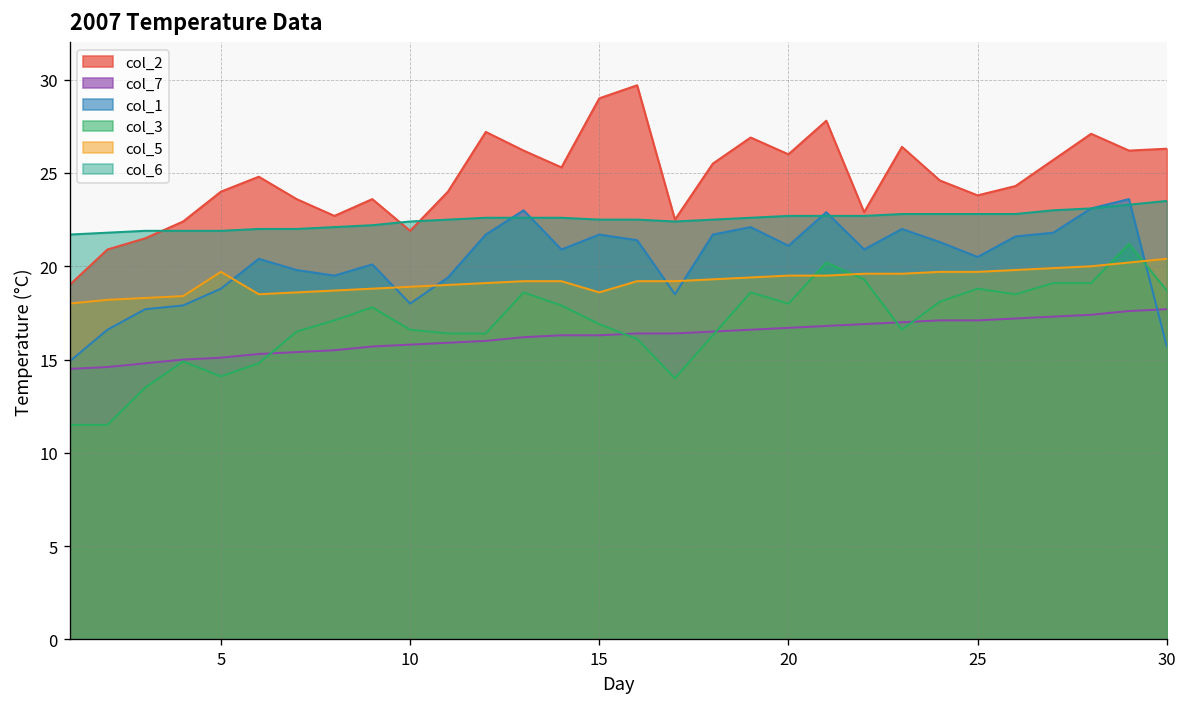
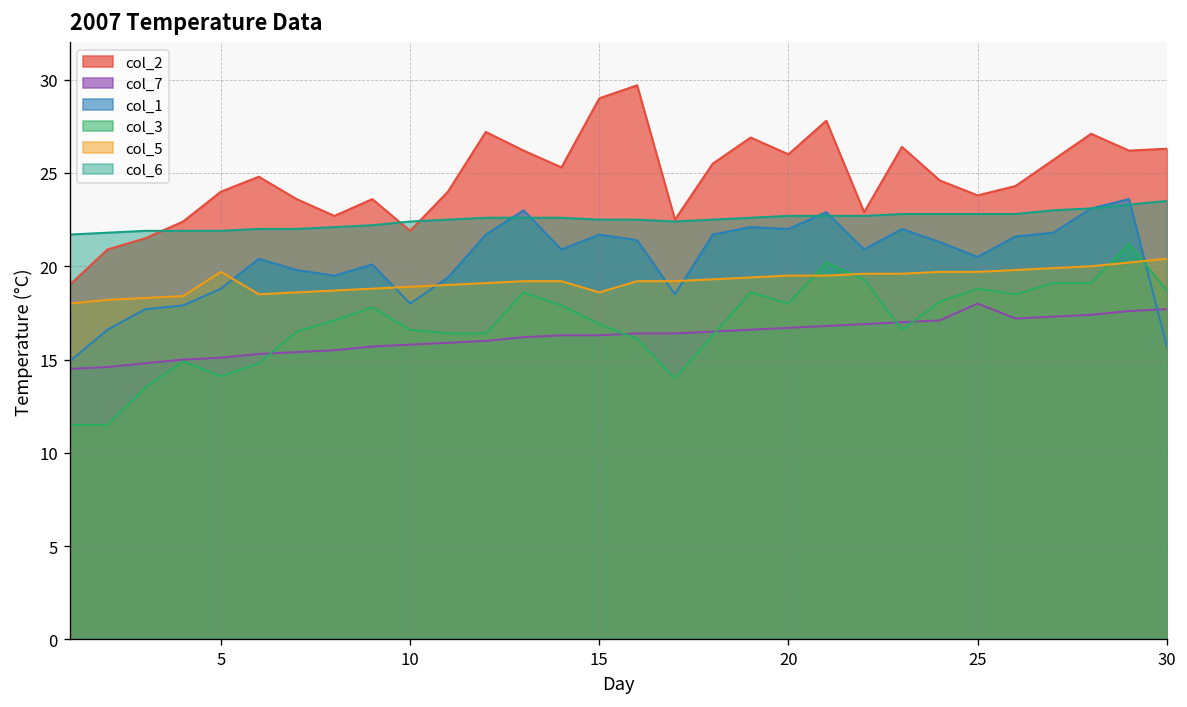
col_1, 20: 21.1 -> 22.0
col_7, 25: 17.1 -> 18.0
